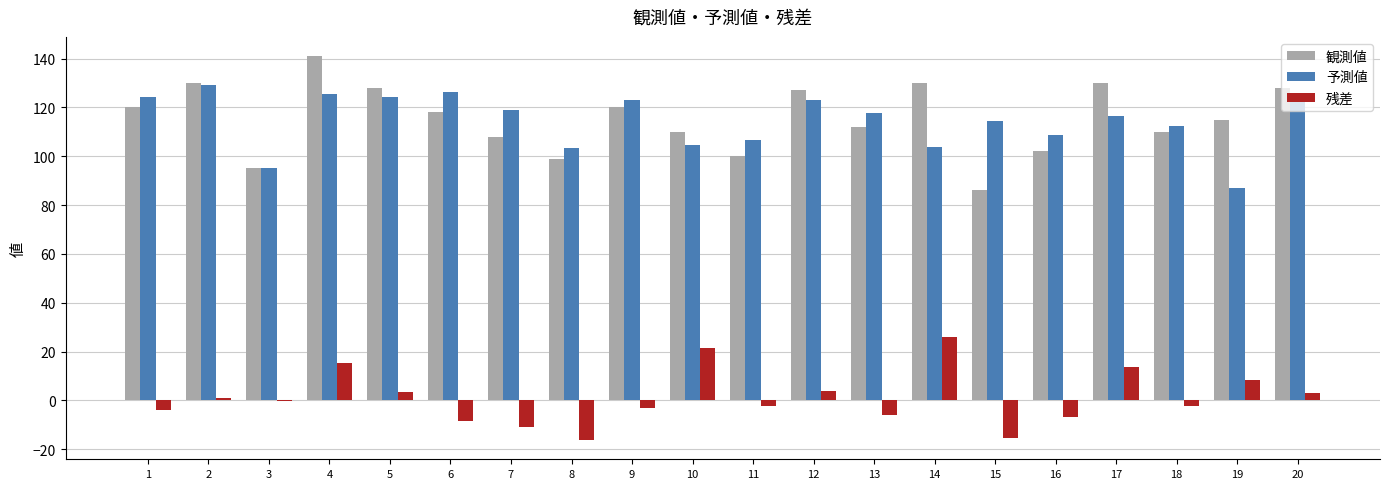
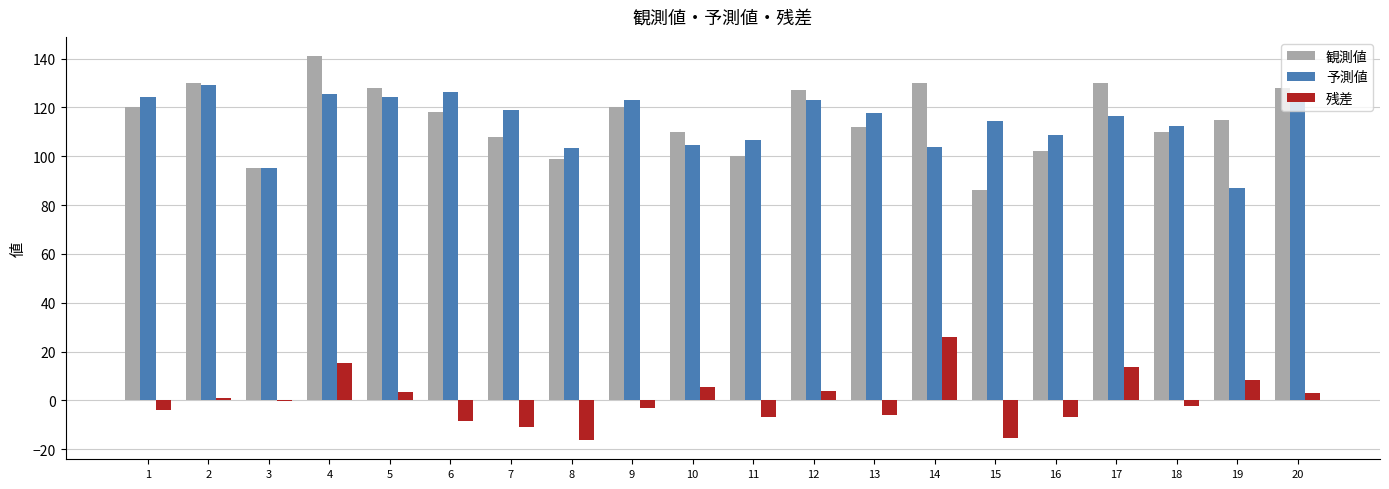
残差, 10: 22 -> 6
残差, 11: -2 -> -7
